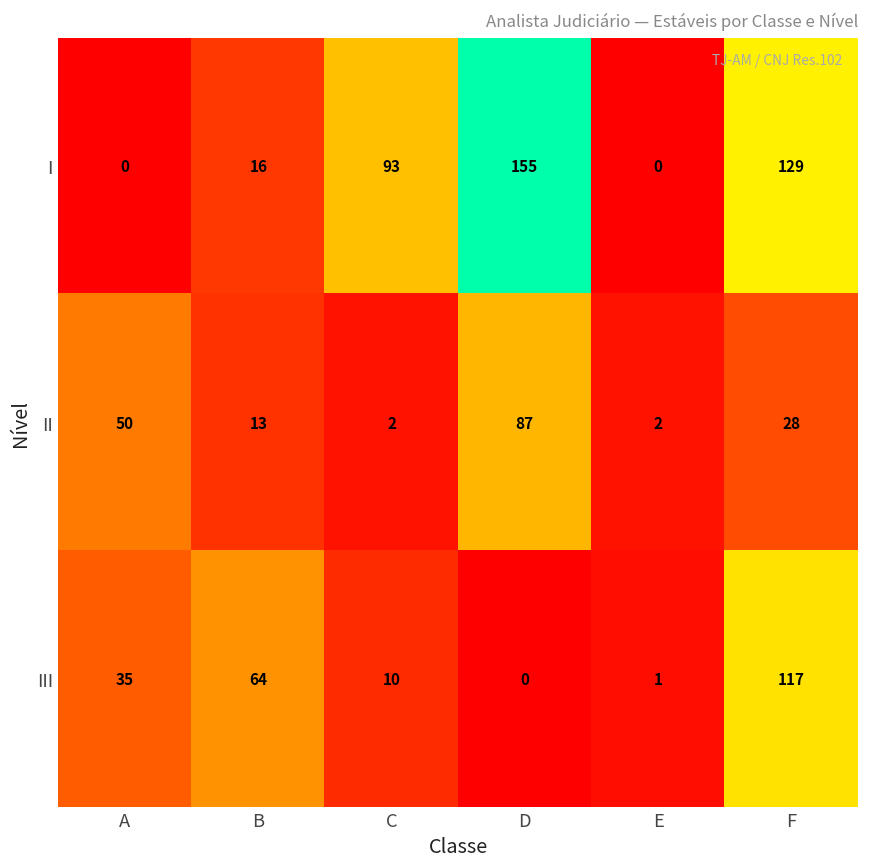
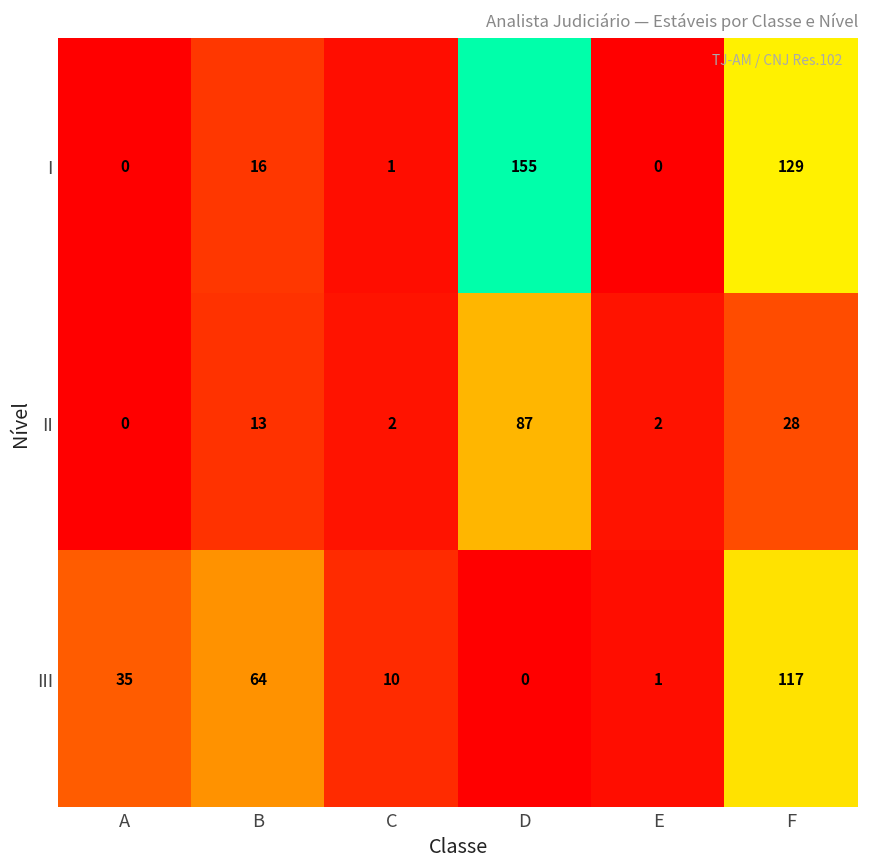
I, C: 93 -> 1
II, A: 50 -> 0
